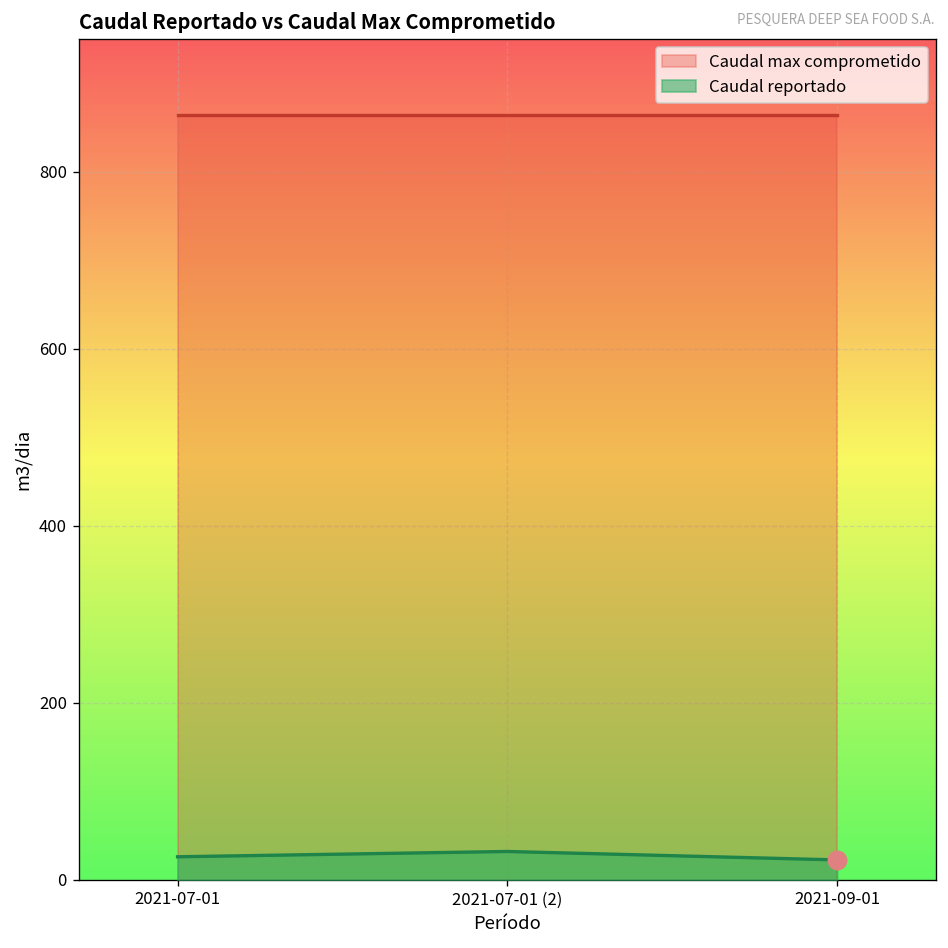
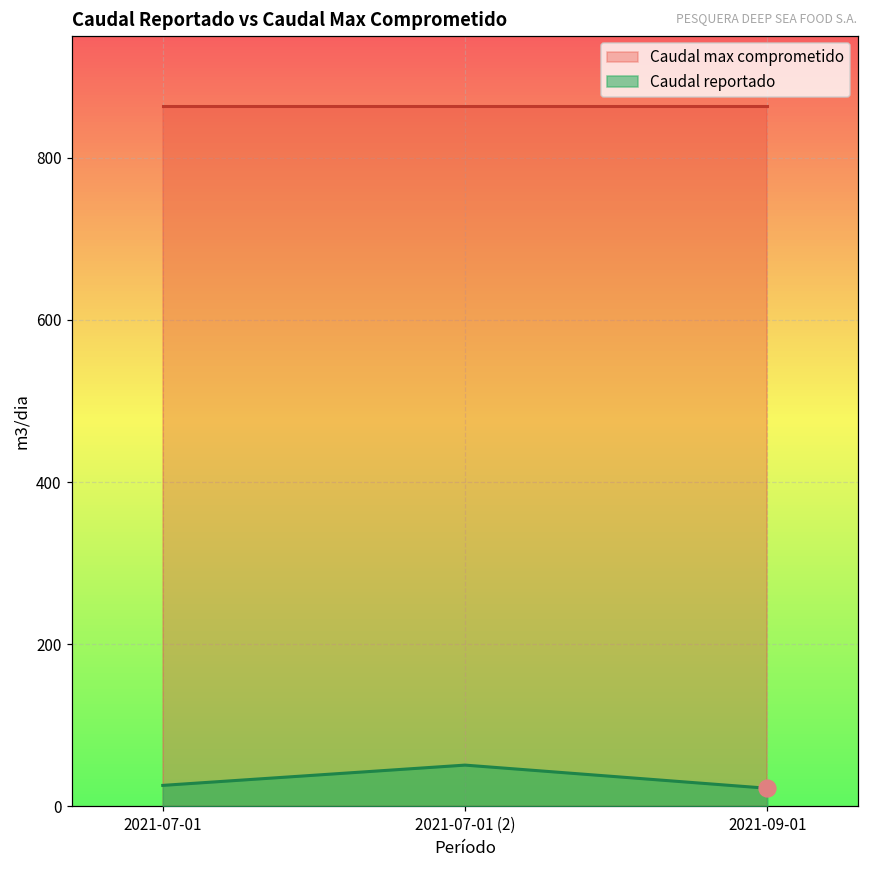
Caudal reportado, 2021-07-01 (2): 30 -> 50
